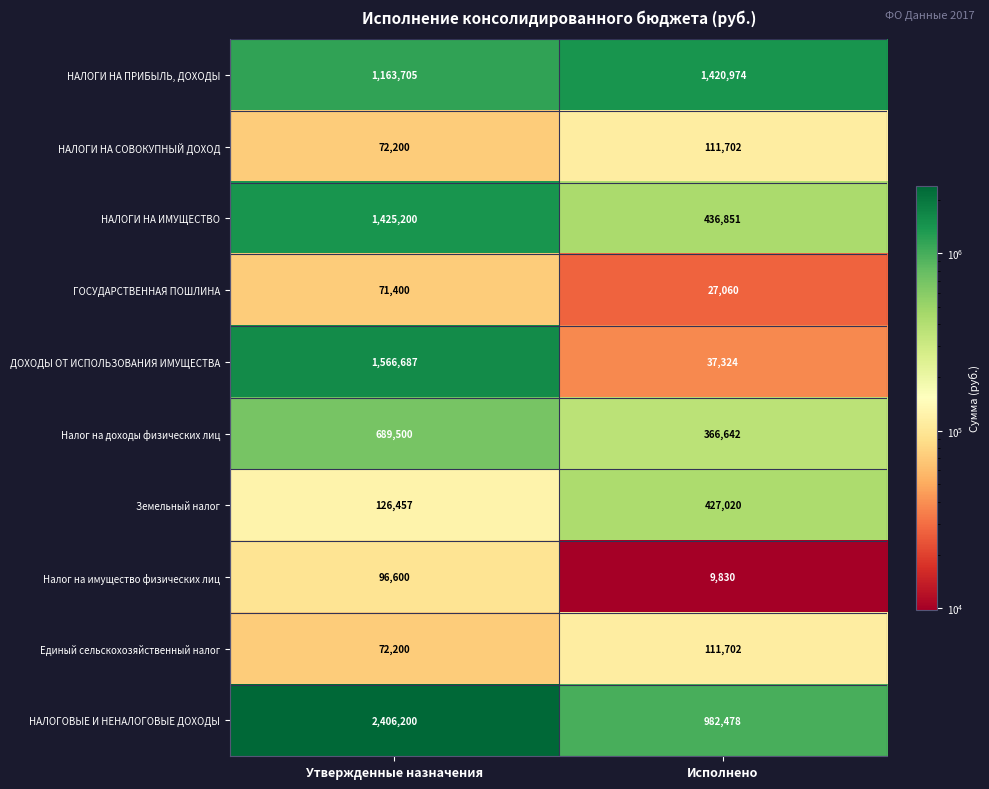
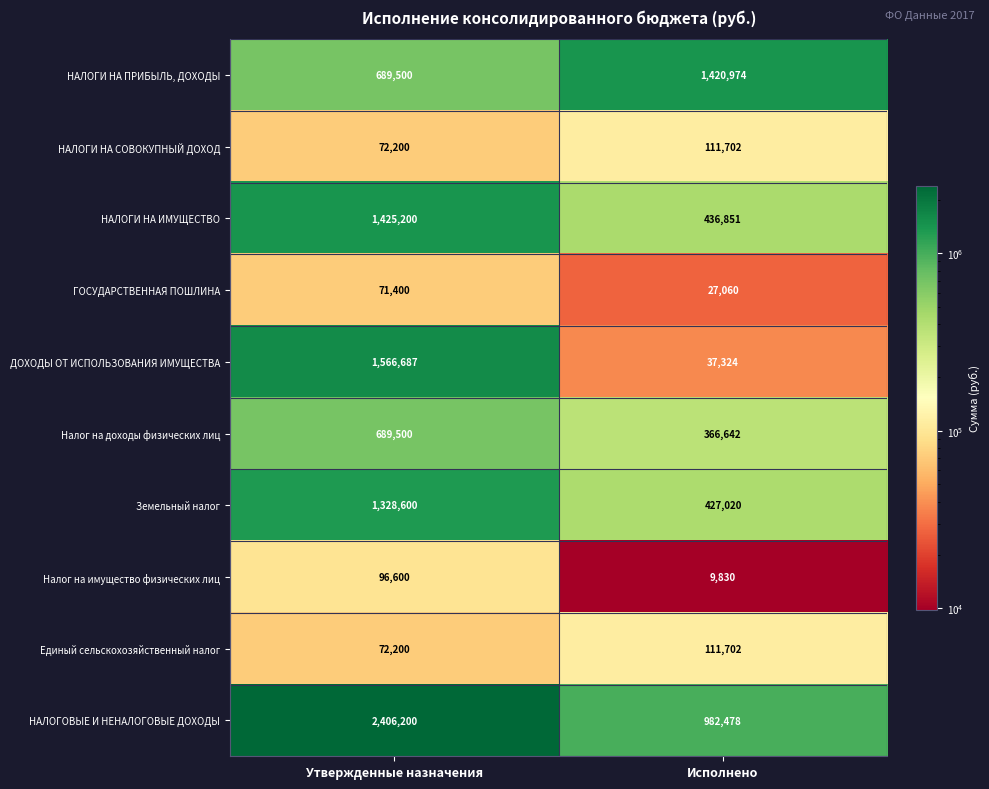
НАЛОГИ НА ПРИБЫЛЬ, ДОХОДЫ, Утвержденные назначения: 1,163,705 -> 689,500
Земельный налог, Утвержденные назначения: 126,457 -> 1,328,600
